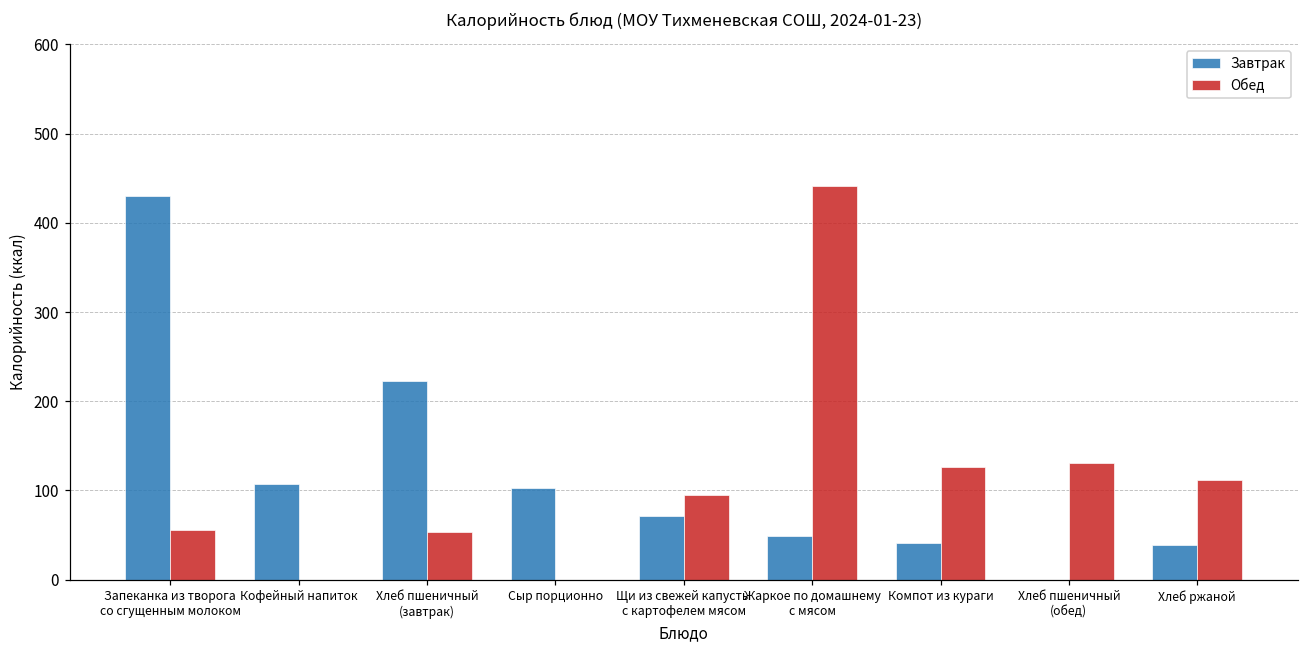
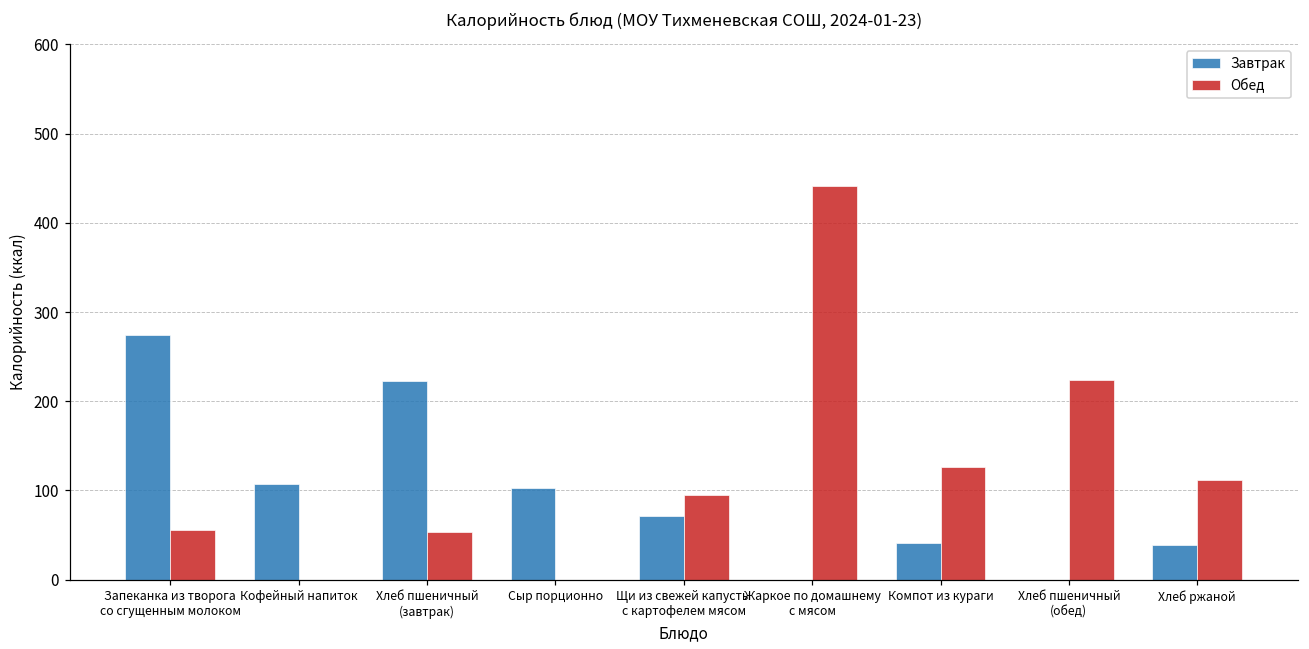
Завтрак, Запеканка из творога со сгущенным молоком: 430 -> 270
Завтрак, Жаркое по домашнему с мясом: 50 -> 0
Обед, Хлеб пшеничный (обед): 130 -> 220
